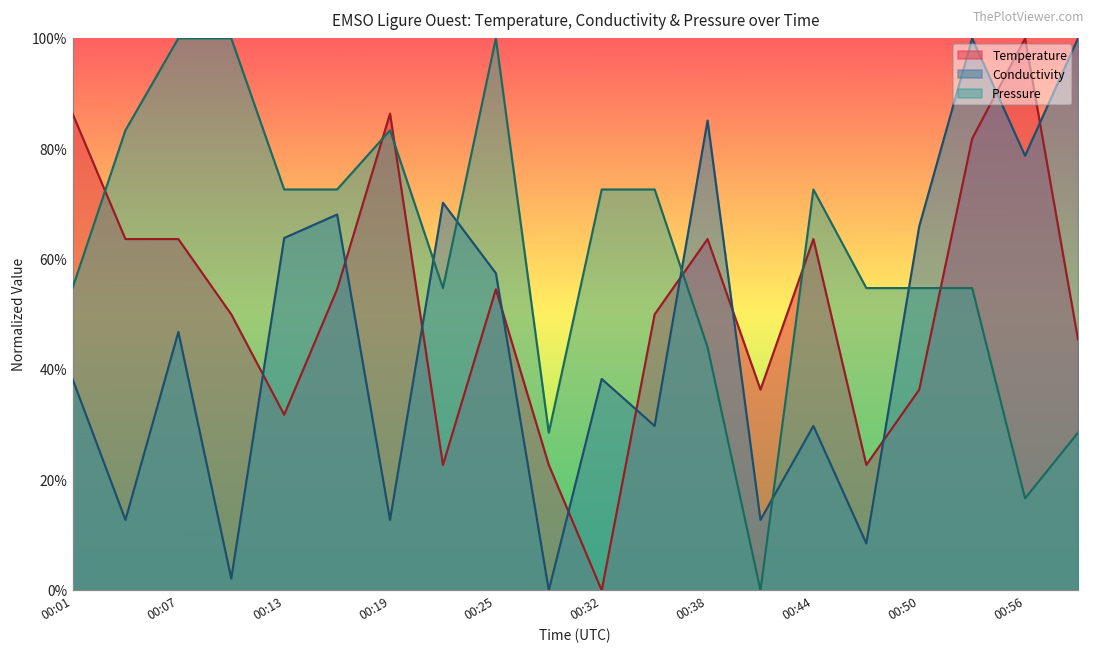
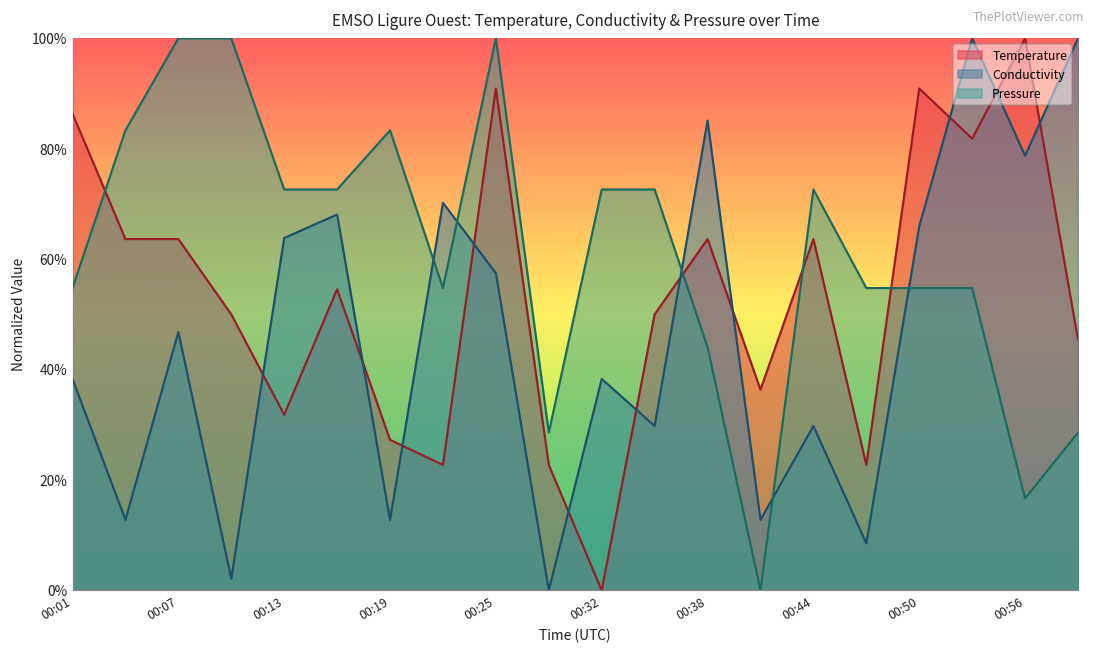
Temperature, 00:19: 86% -> 27%
Temperature, 00:25: 55% -> 91%
Temperature, 00:50: 36% -> 91%
